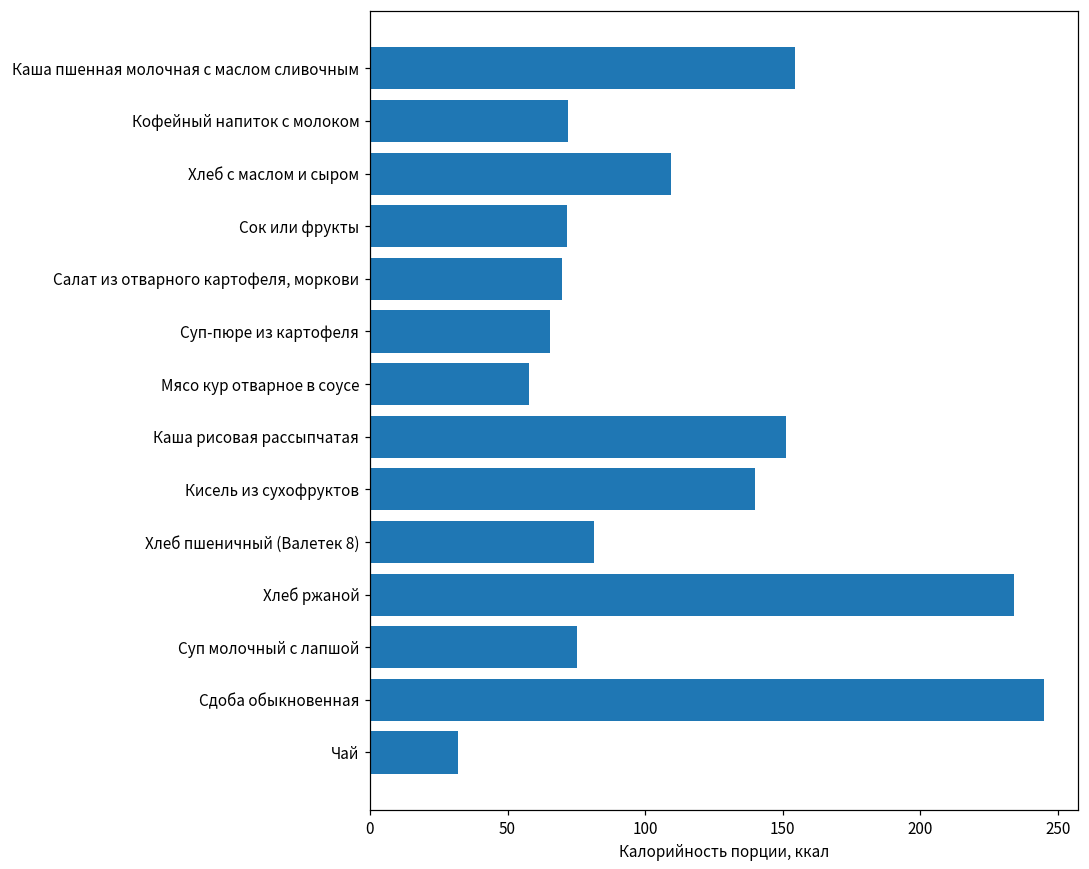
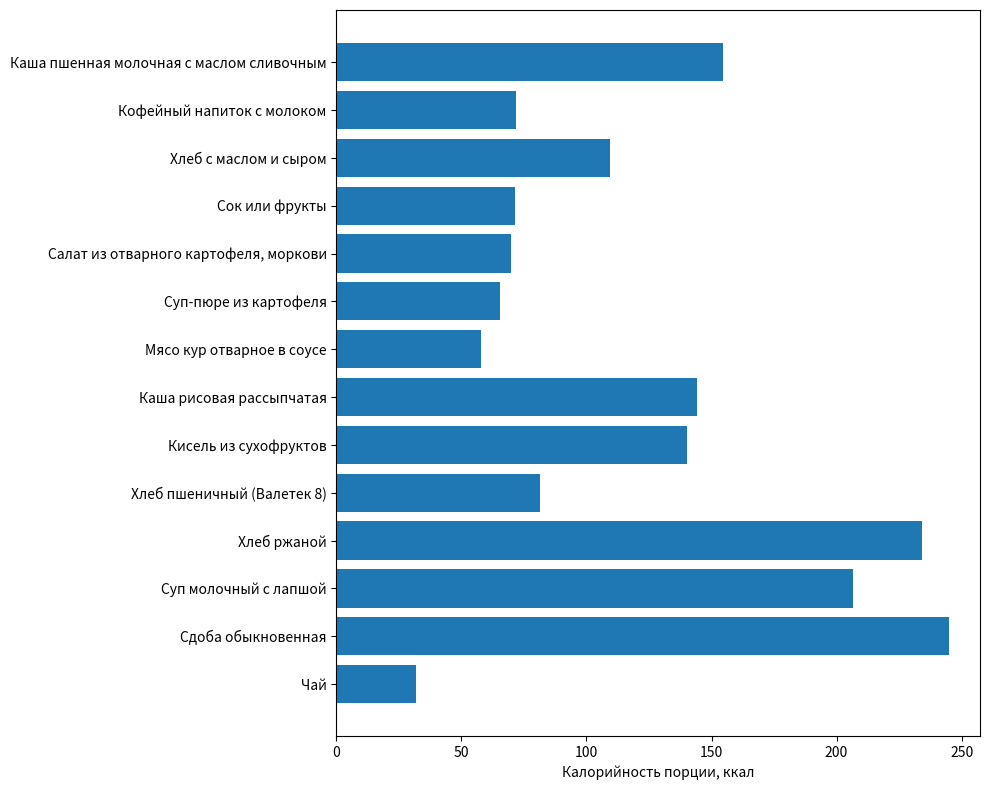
Каша рисовая рассыпчатая: 151 -> 144
Суп молочный с лапшой: 75 -> 207
